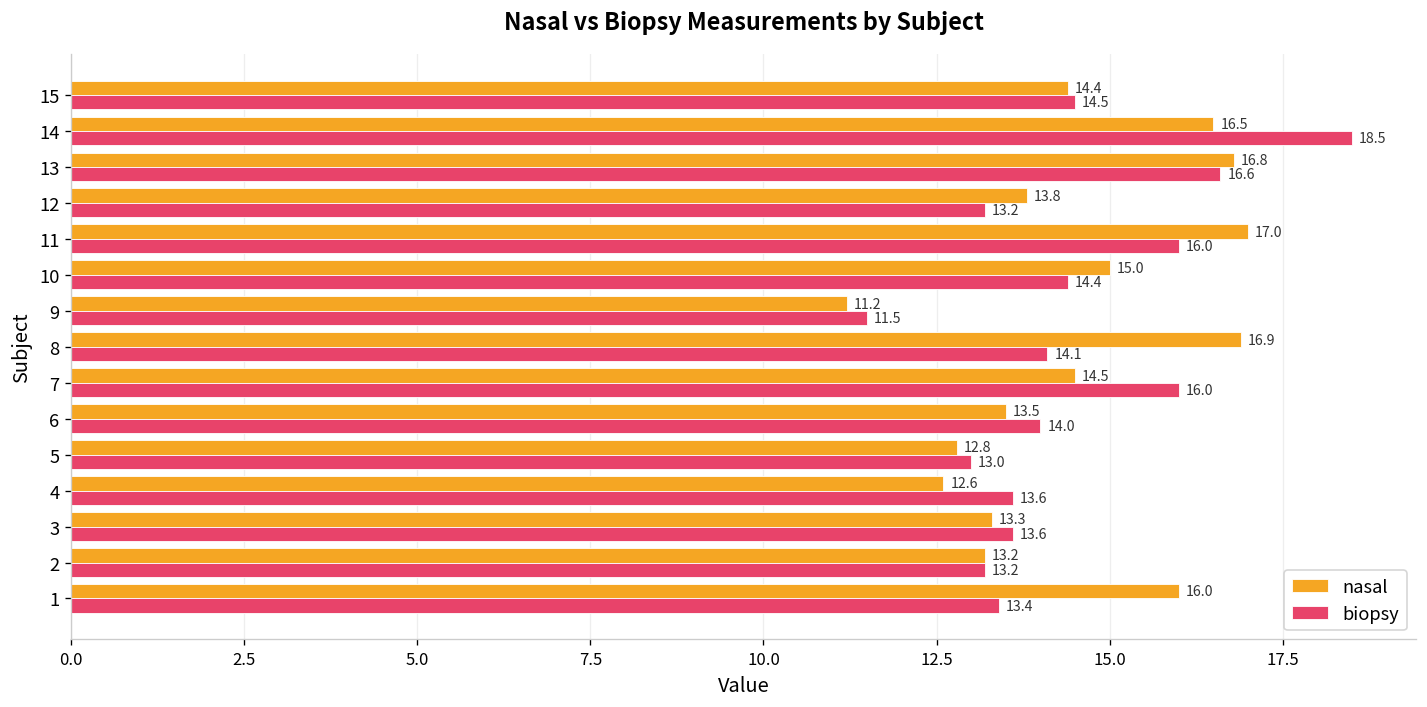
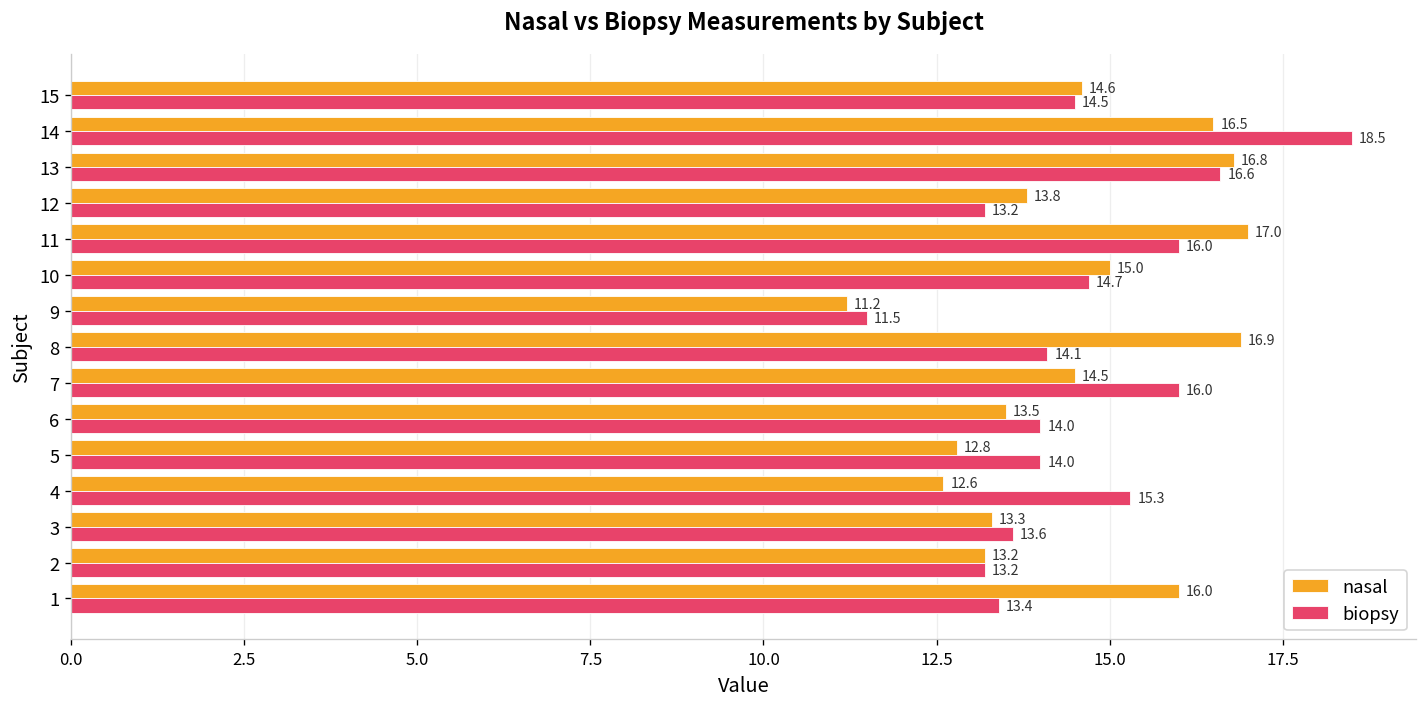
nasal, 15: 14.4 -> 14.6
biopsy, 10: 14.4 -> 14.7
biopsy, 5: 13.0 -> 14.0
biopsy, 4: 13.6 -> 15.3
